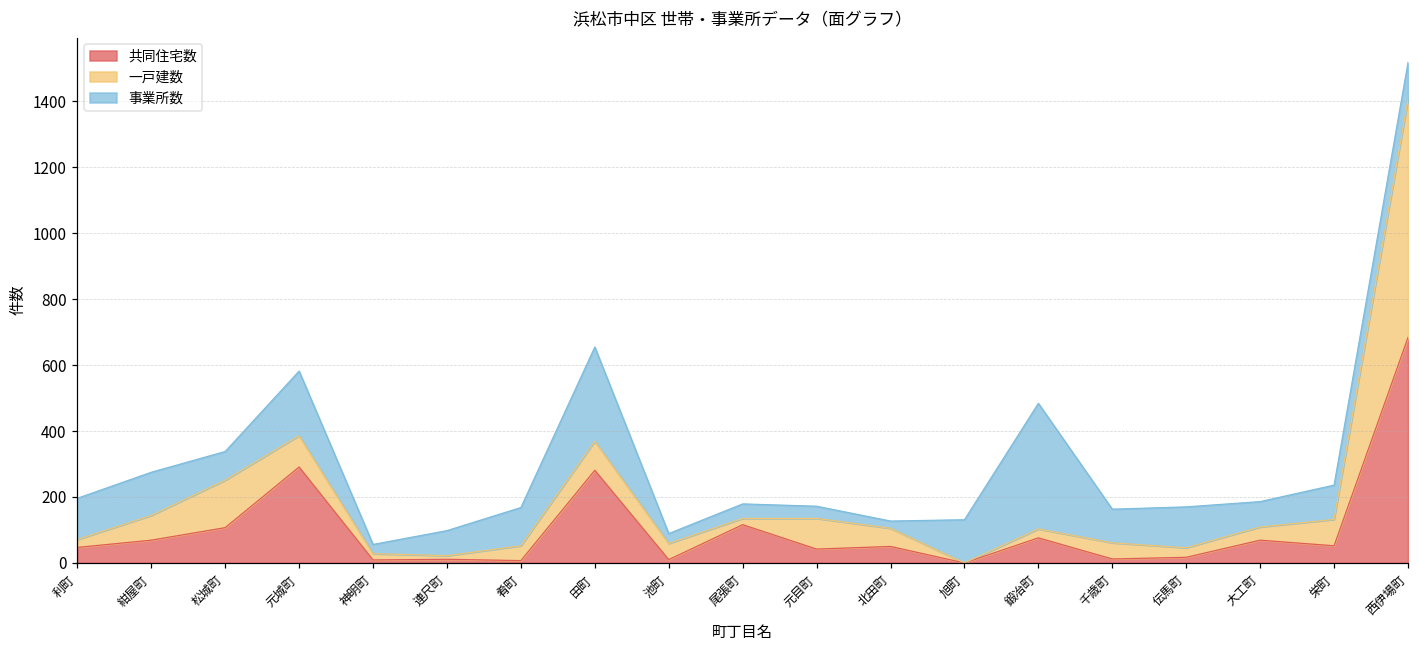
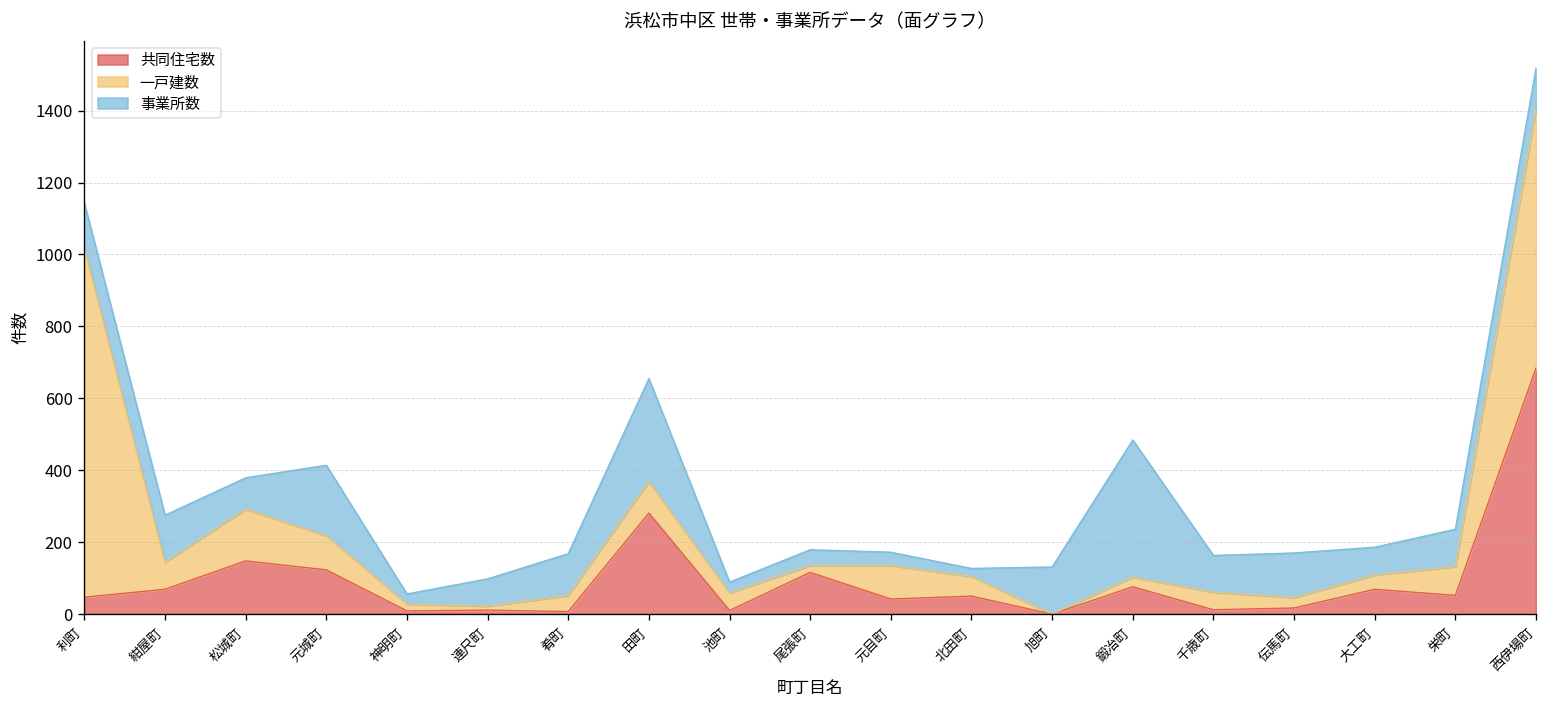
一戸建数, 利町: 20 -> 970
共同住宅数, 松城町: 110 -> 150
共同住宅数, 元城町: 290 -> 120
